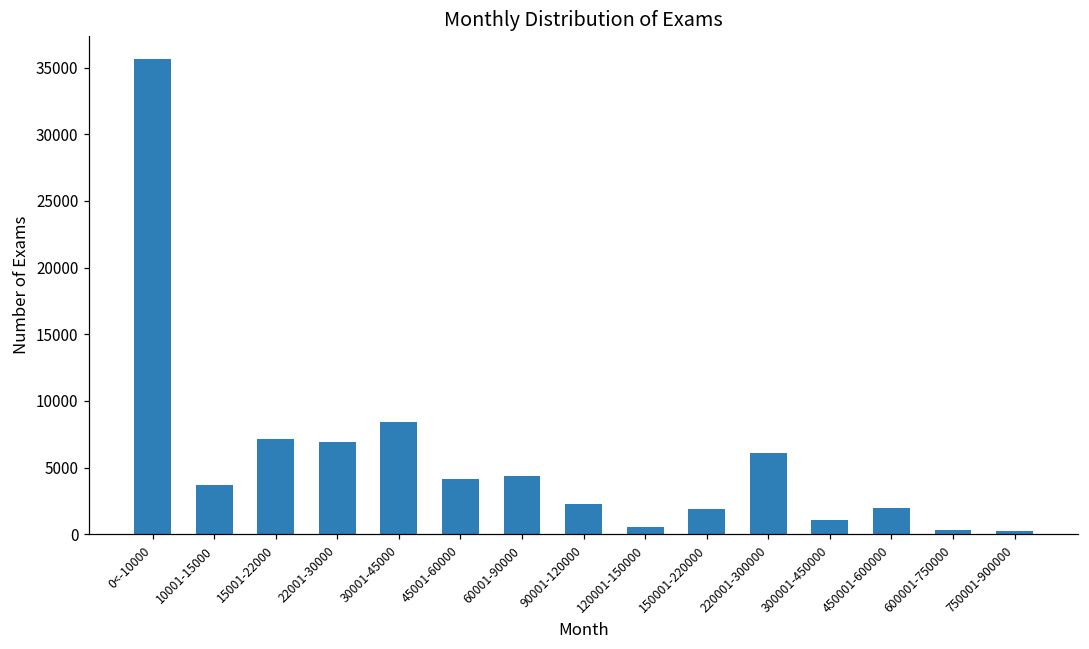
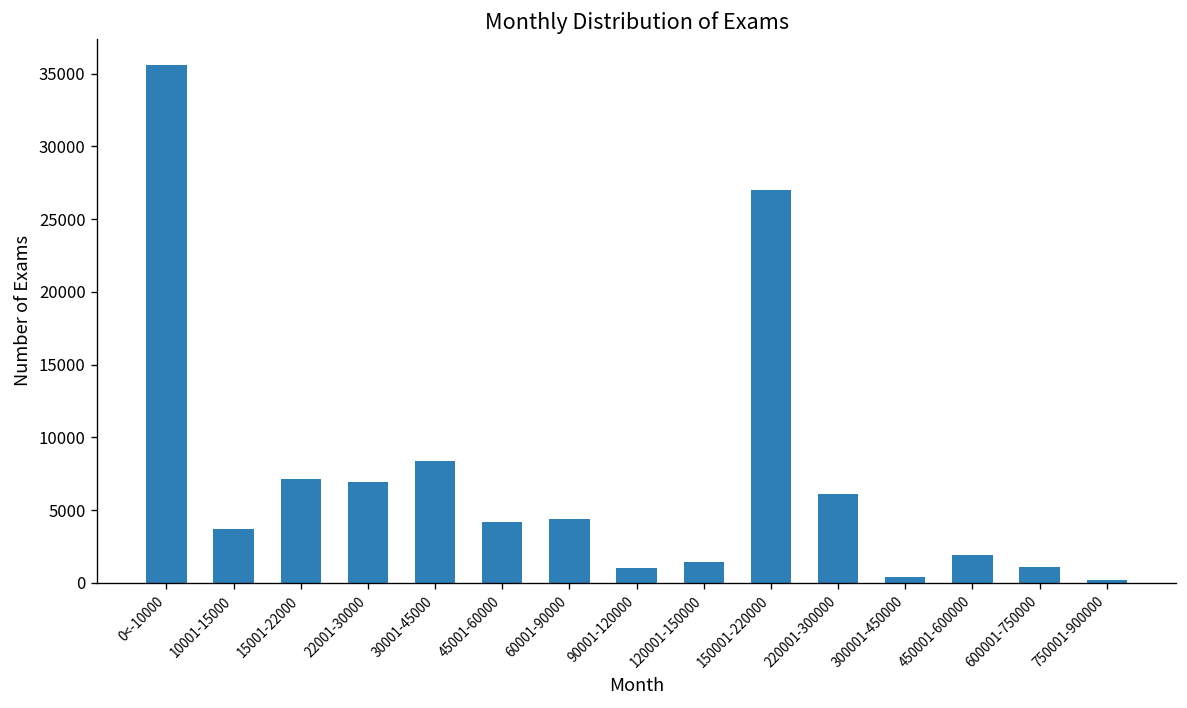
90001-120000: 2300 -> 1000
120001-150000: 500 -> 1400
150001-220000: 1900 -> 27000
300001-450000: 1100 -> 400
600001-750000: 300 -> 1100
